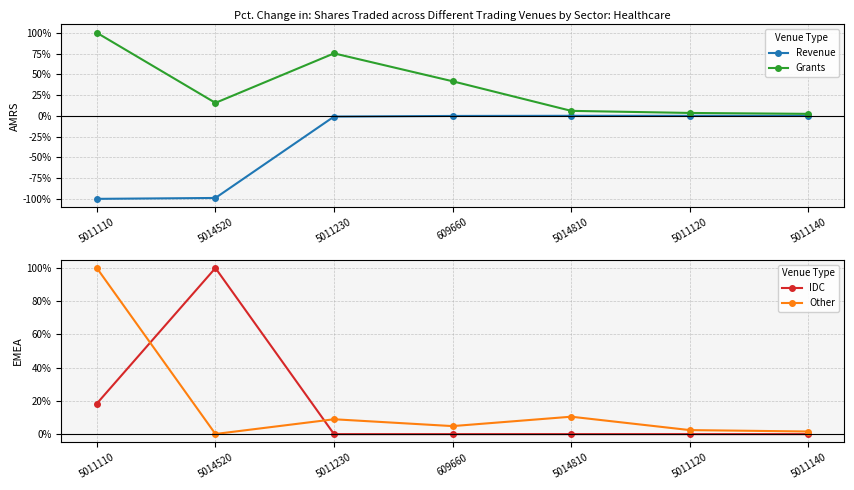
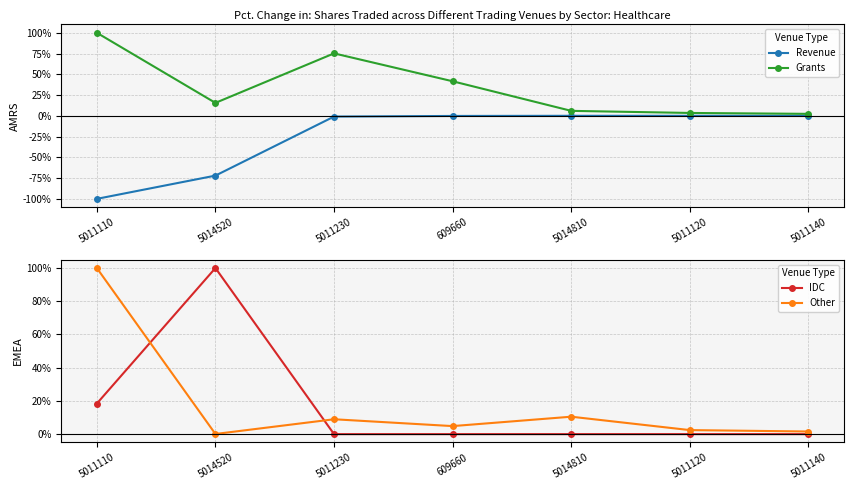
Pct. Change in: Shares Traded across Different Trading Venues by Sector: Healthcare, Revenue, 5014520: -100% -> -70%
